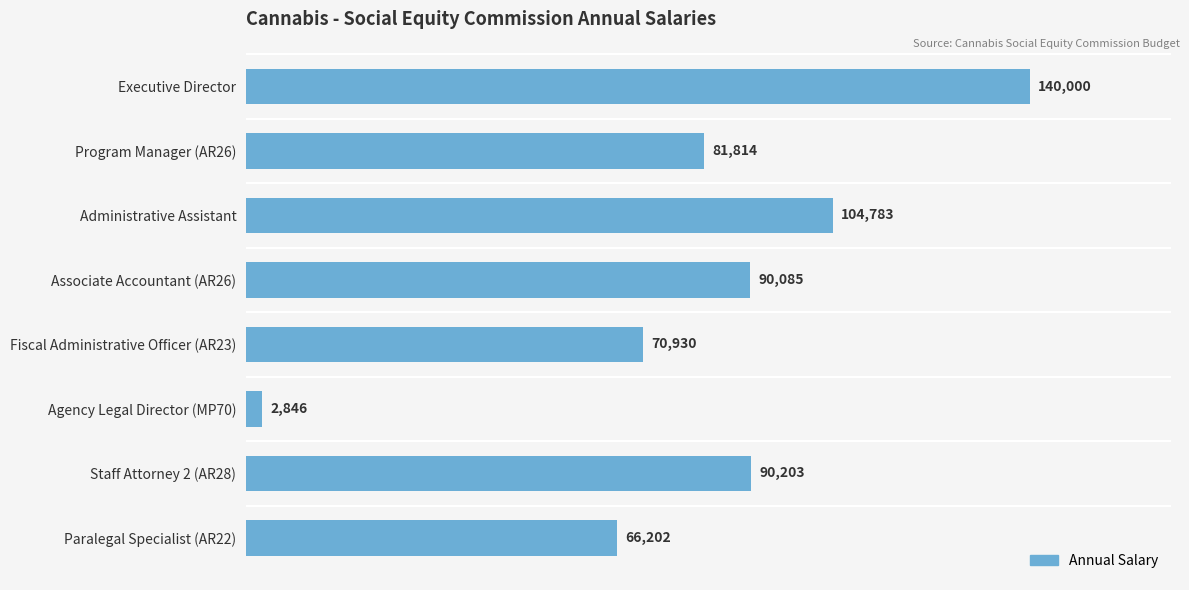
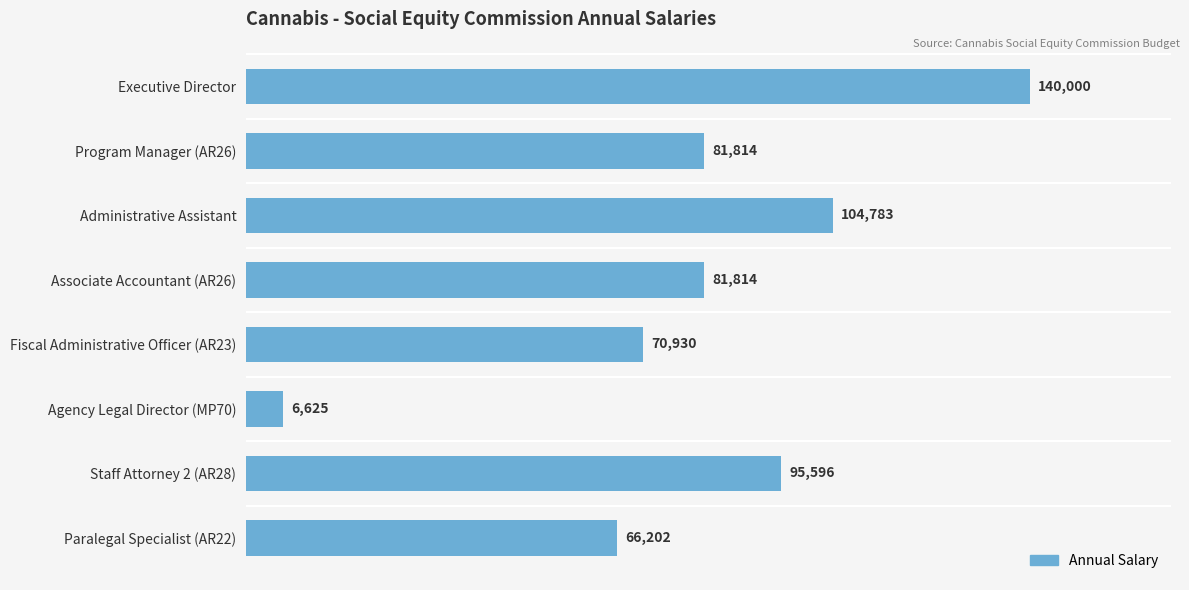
Associate Accountant (AR26): 90,085 -> 81,814
Agency Legal Director (MP70): 2,846 -> 6,625
Staff Attorney 2 (AR28): 90,203 -> 95,596
